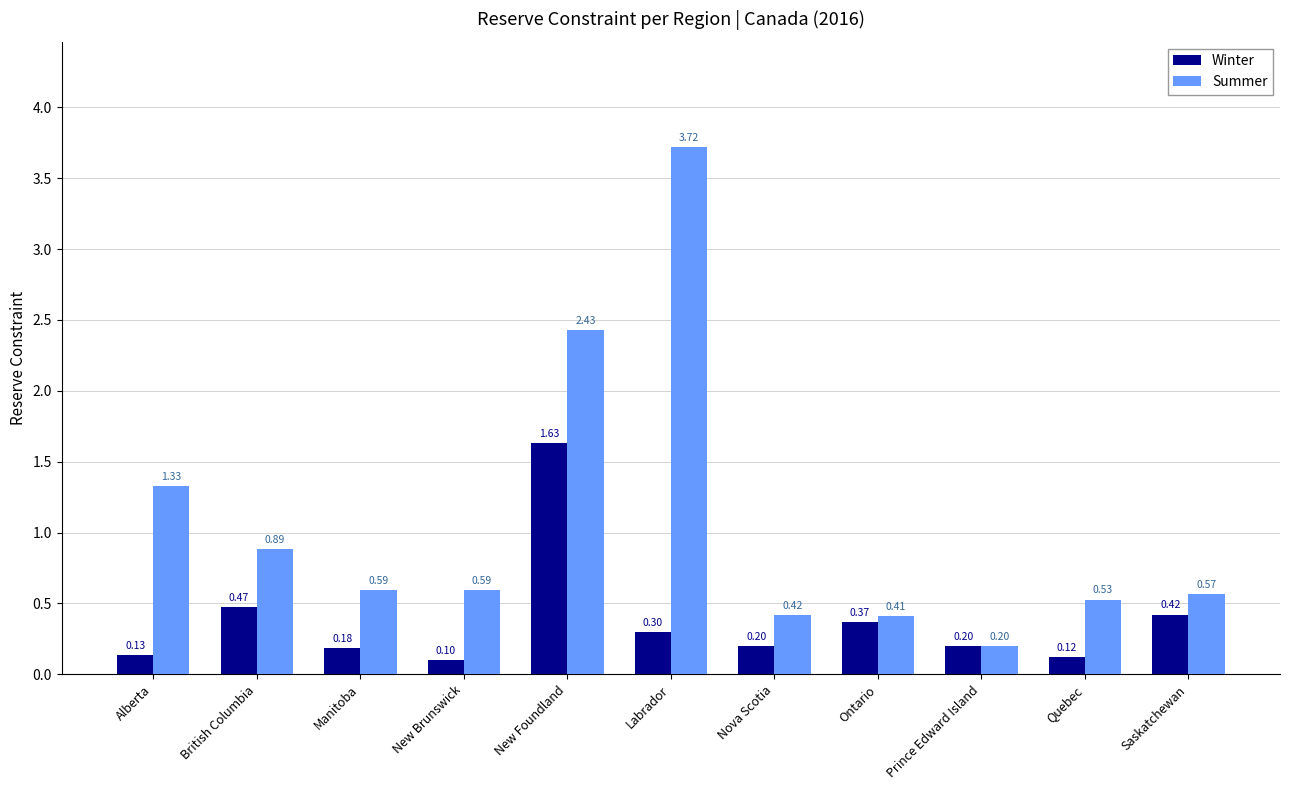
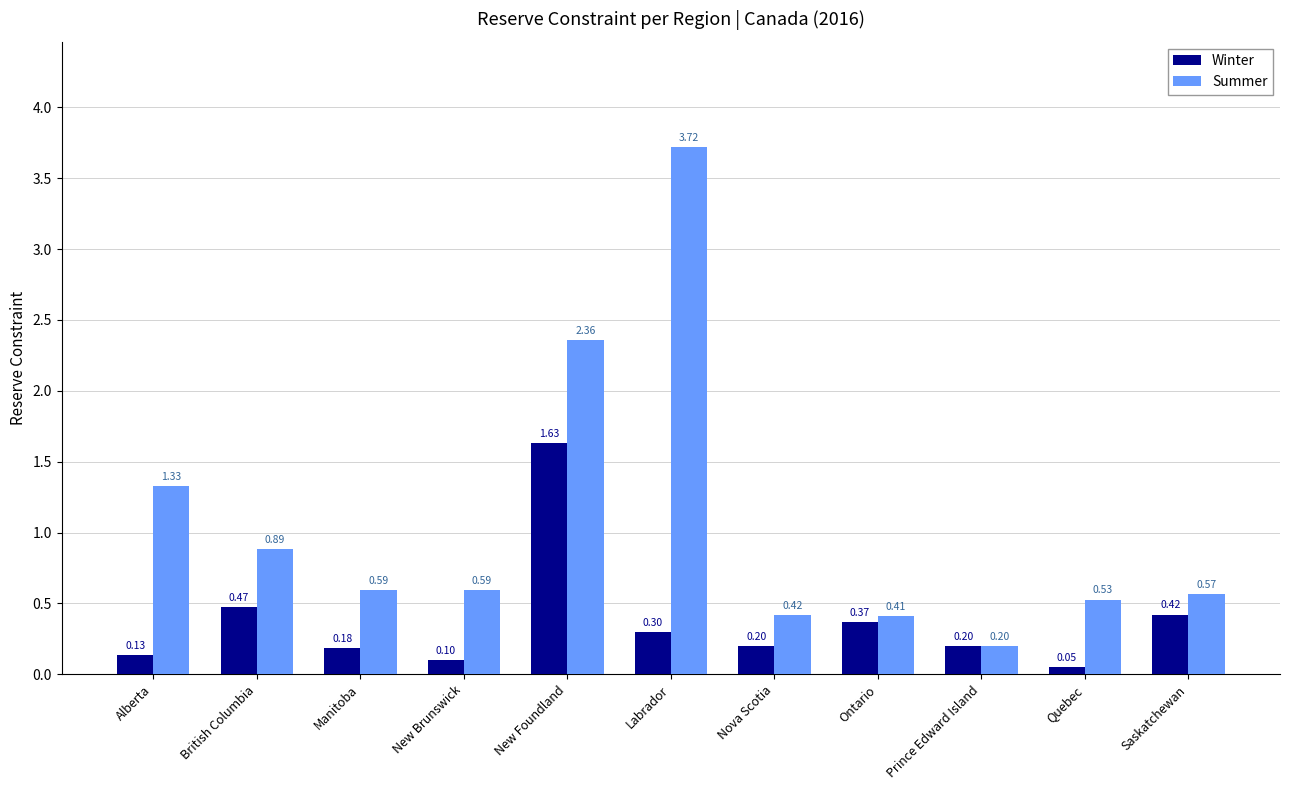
Summer, New Foundland: 2.43 -> 2.36
Winter, Quebec: 0.12 -> 0.05
